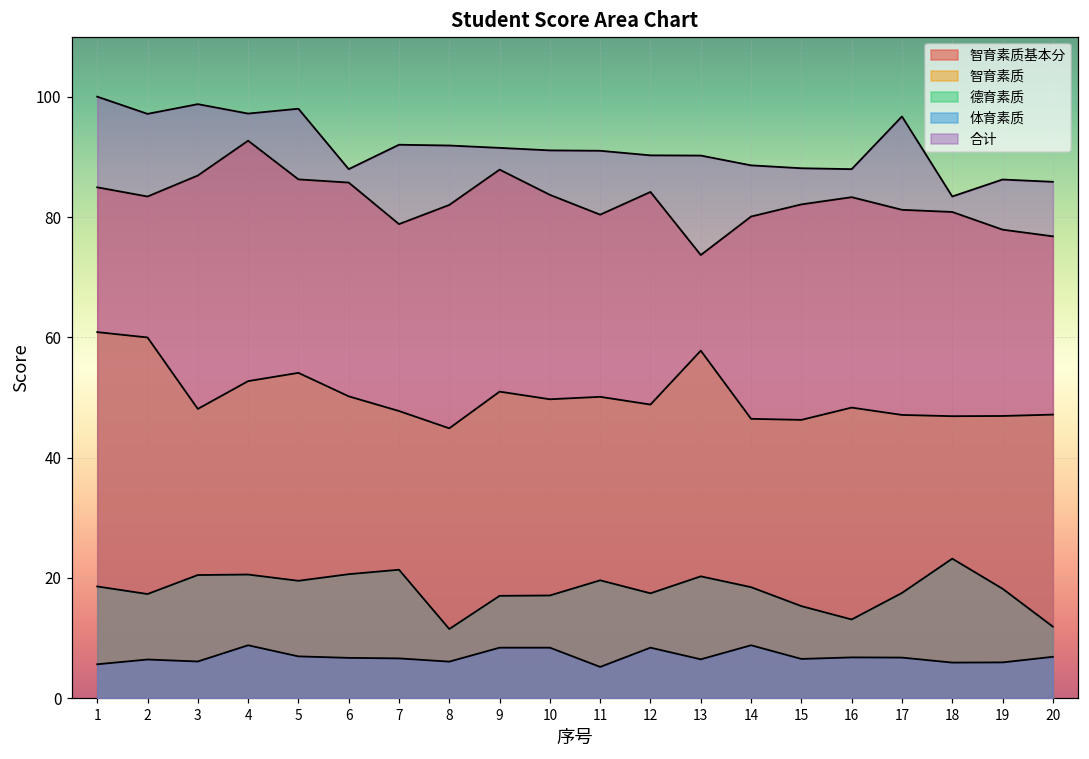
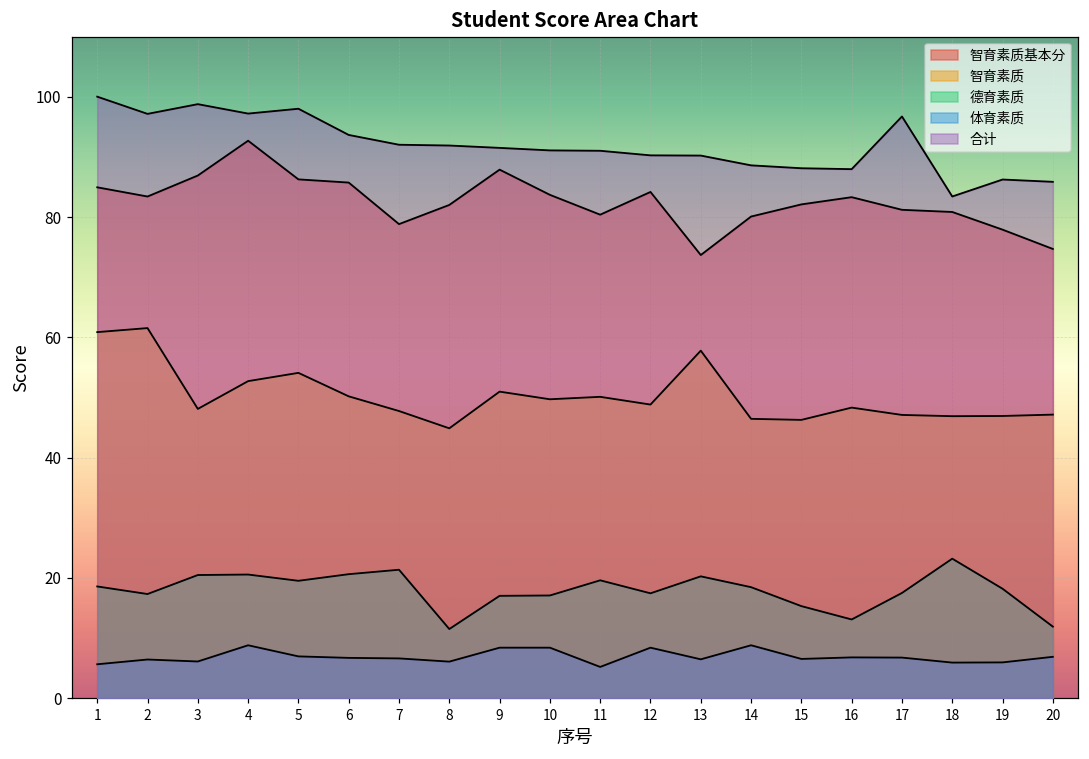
智育素质, 2: 60 -> 62
合计, 6: 88 -> 94
智育素质基本分, 20: 77 -> 75
